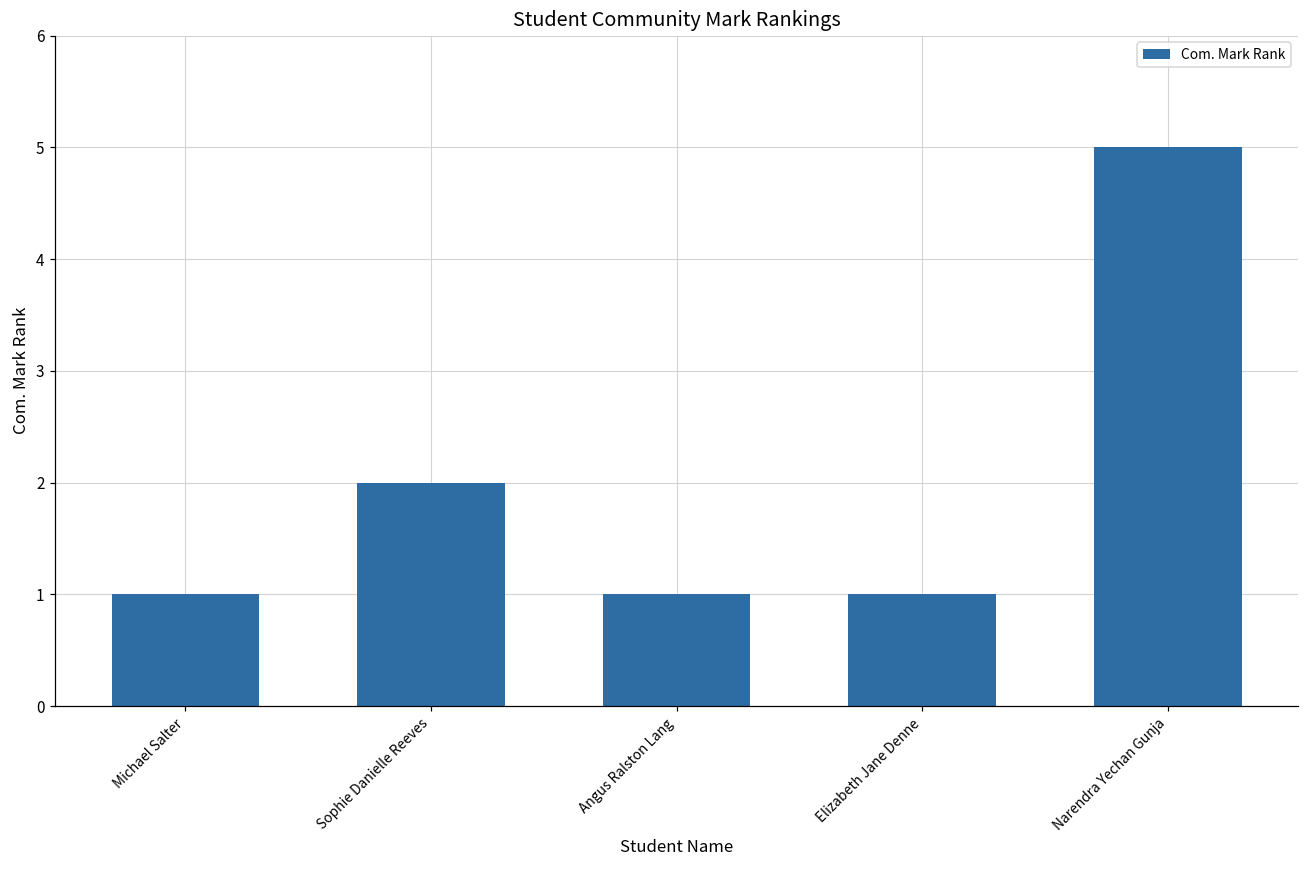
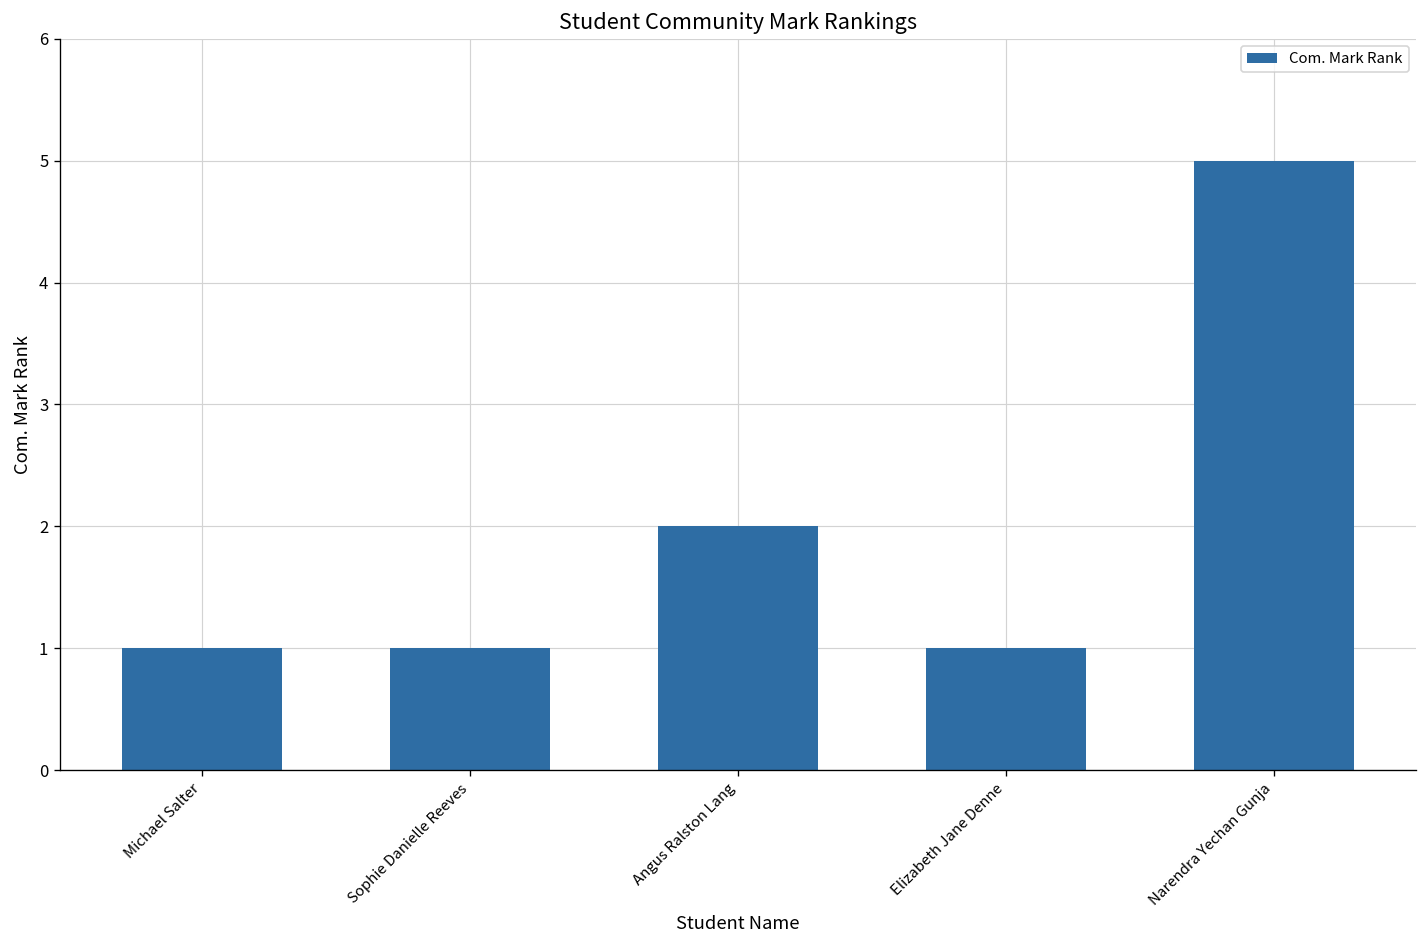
Sophie Danielle Reeves: 2 -> 1
Angus Ralston Lang: 1 -> 2
